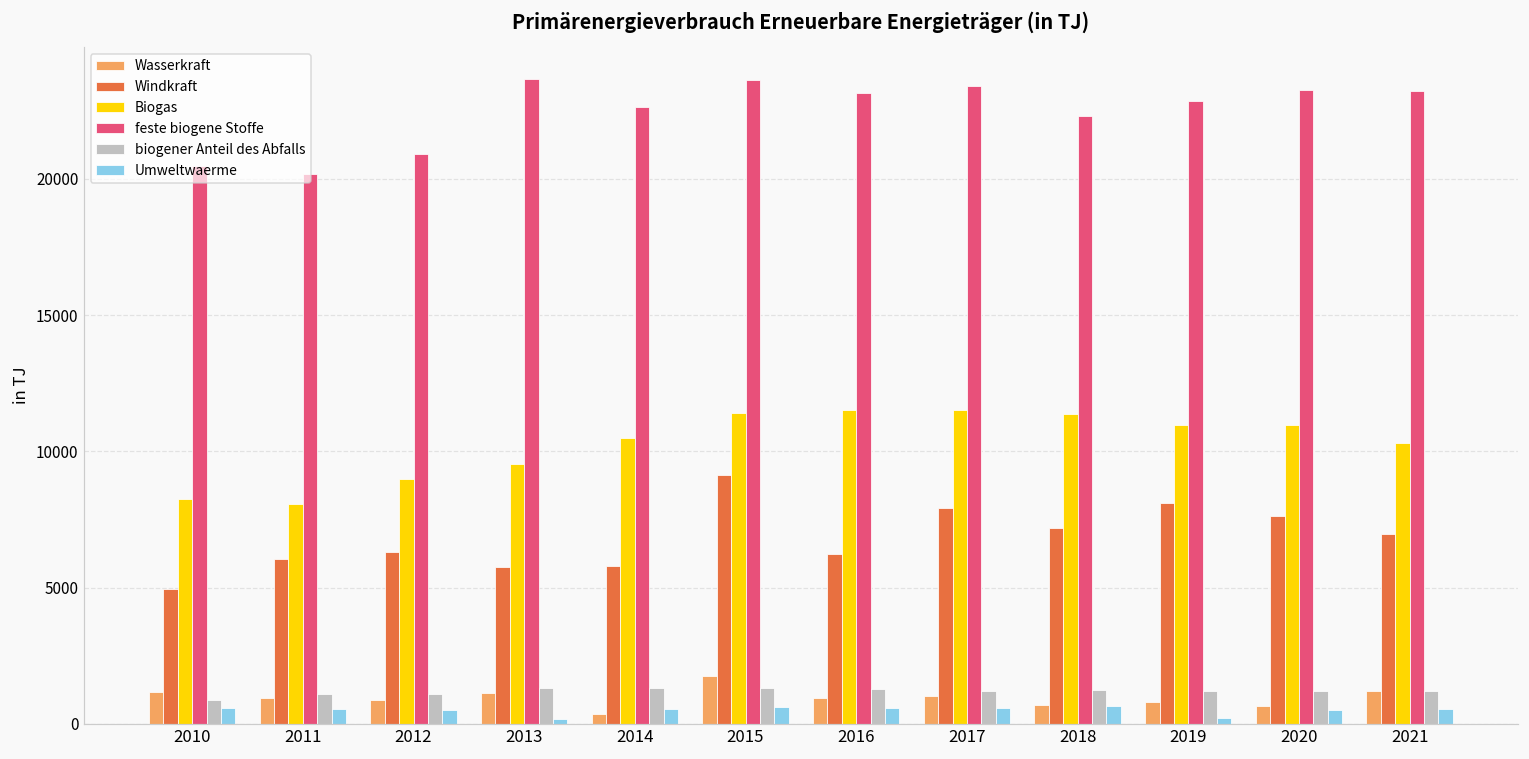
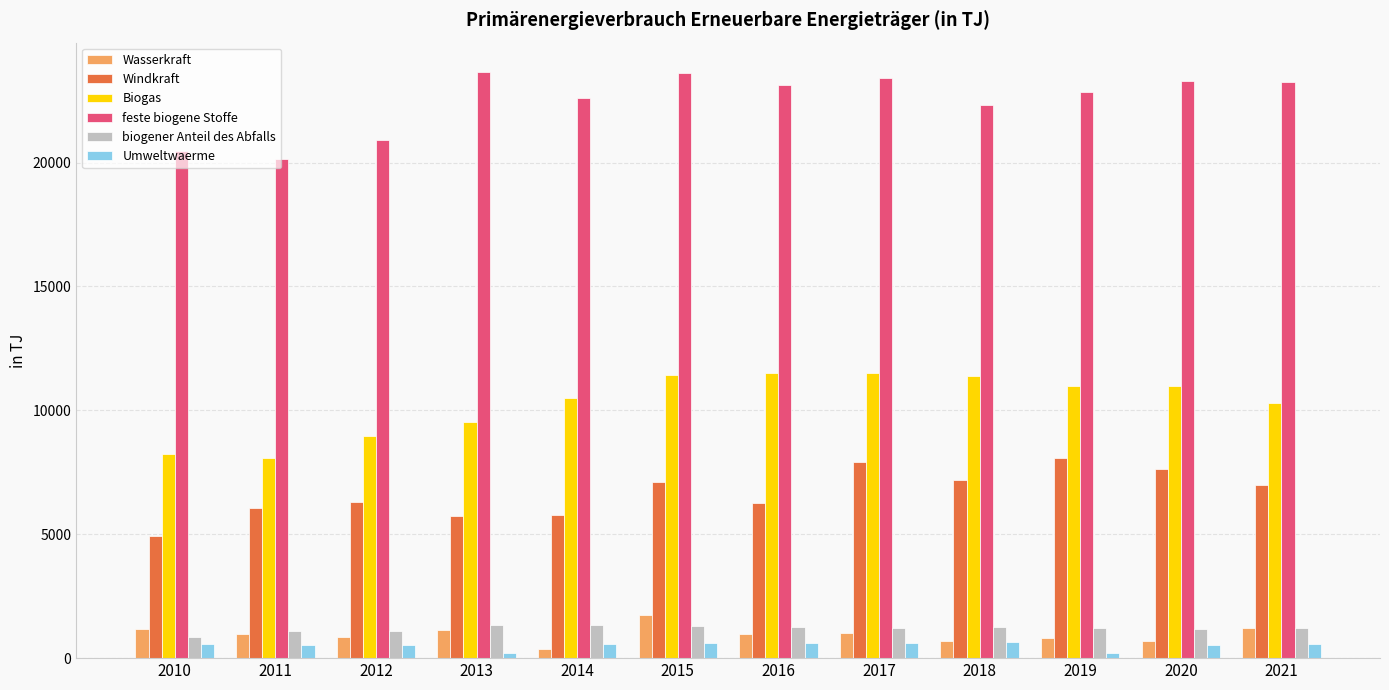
Windkraft, 2015: 9100 -> 7100
